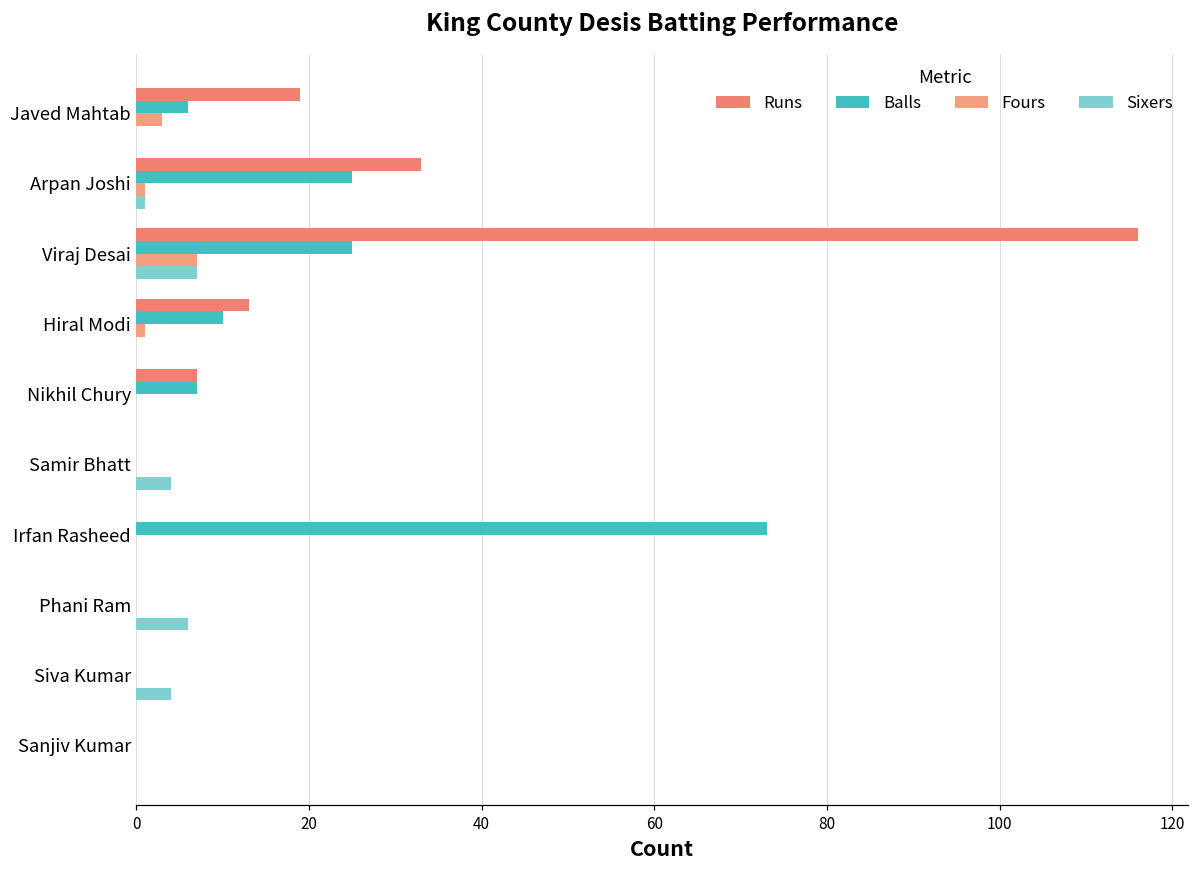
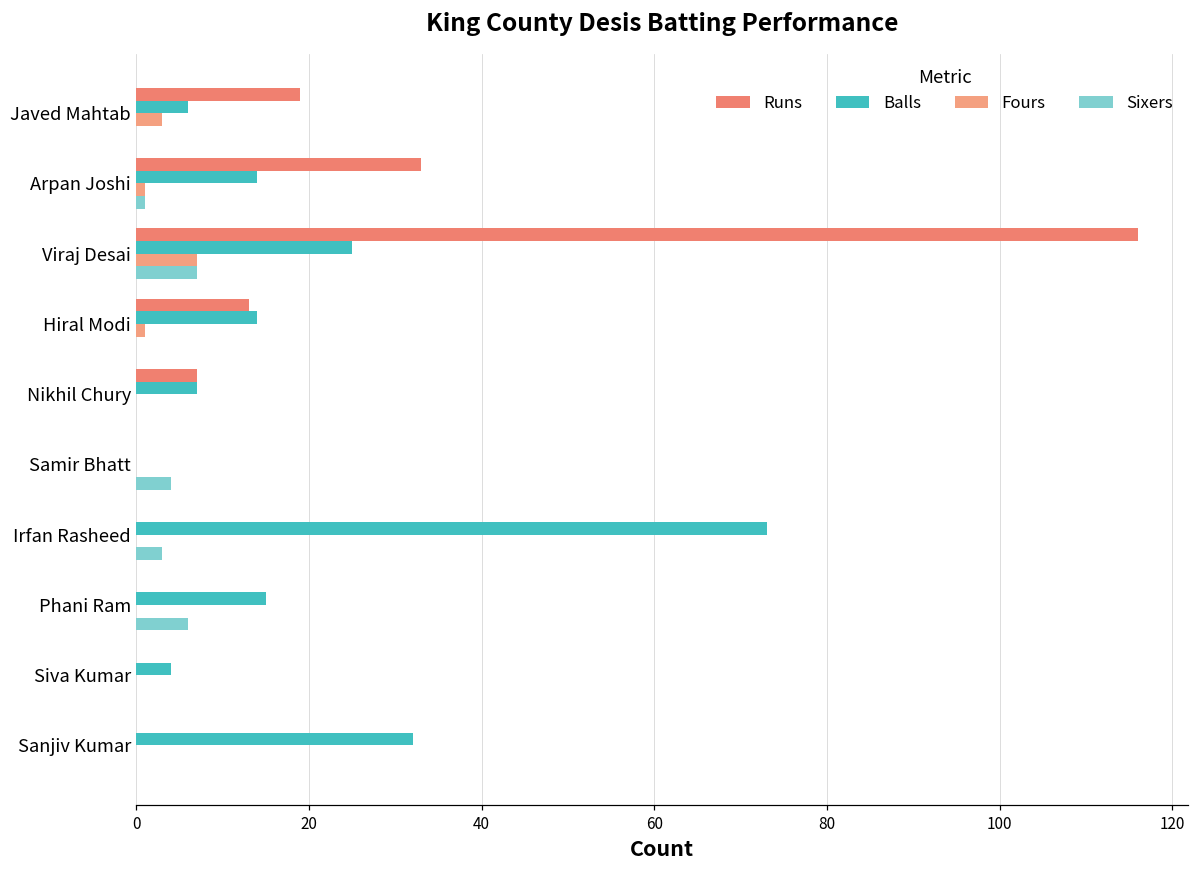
Balls, Arpan Joshi: 25 -> 14
Balls, Hiral Modi: 10 -> 14
Sixers, Irfan Rasheed: 0 -> 3
Balls, Phani Ram: 0 -> 15
Balls, Siva Kumar: 0 -> 4
Sixers, Siva Kumar: 4 -> 0
Balls, Sanjiv Kumar: 0 -> 32
